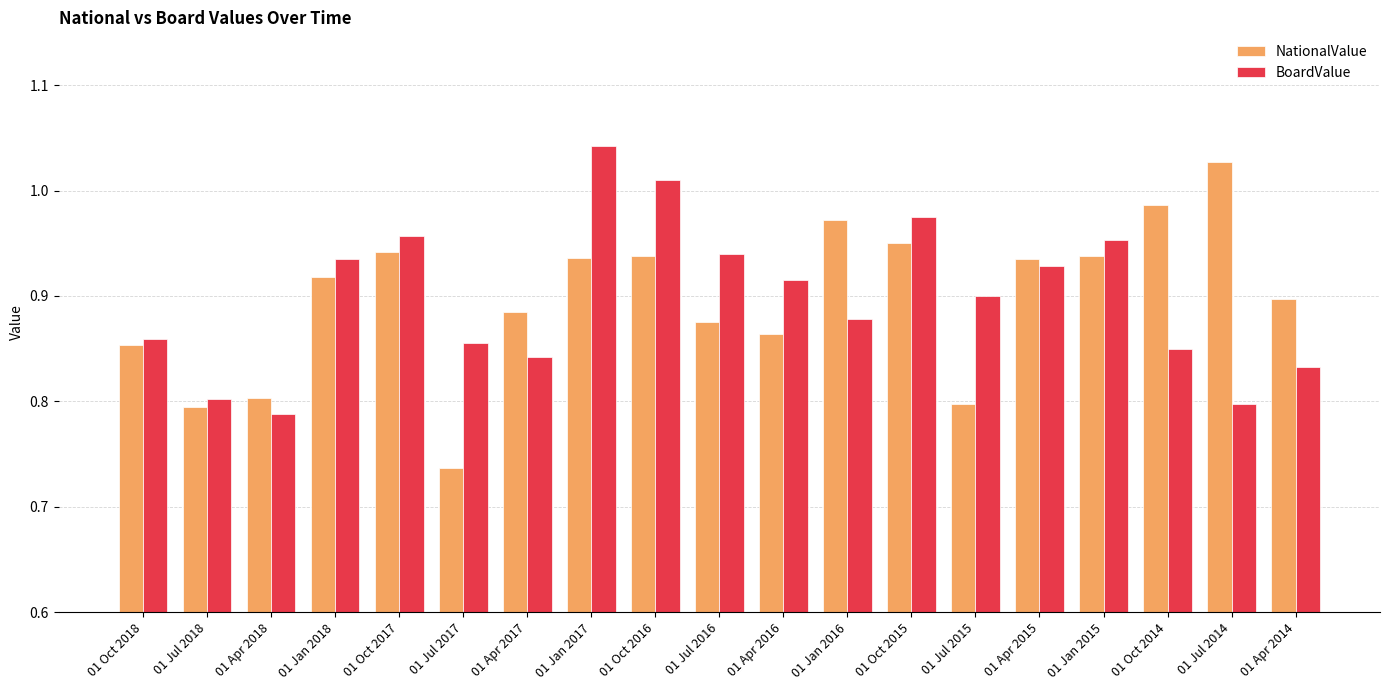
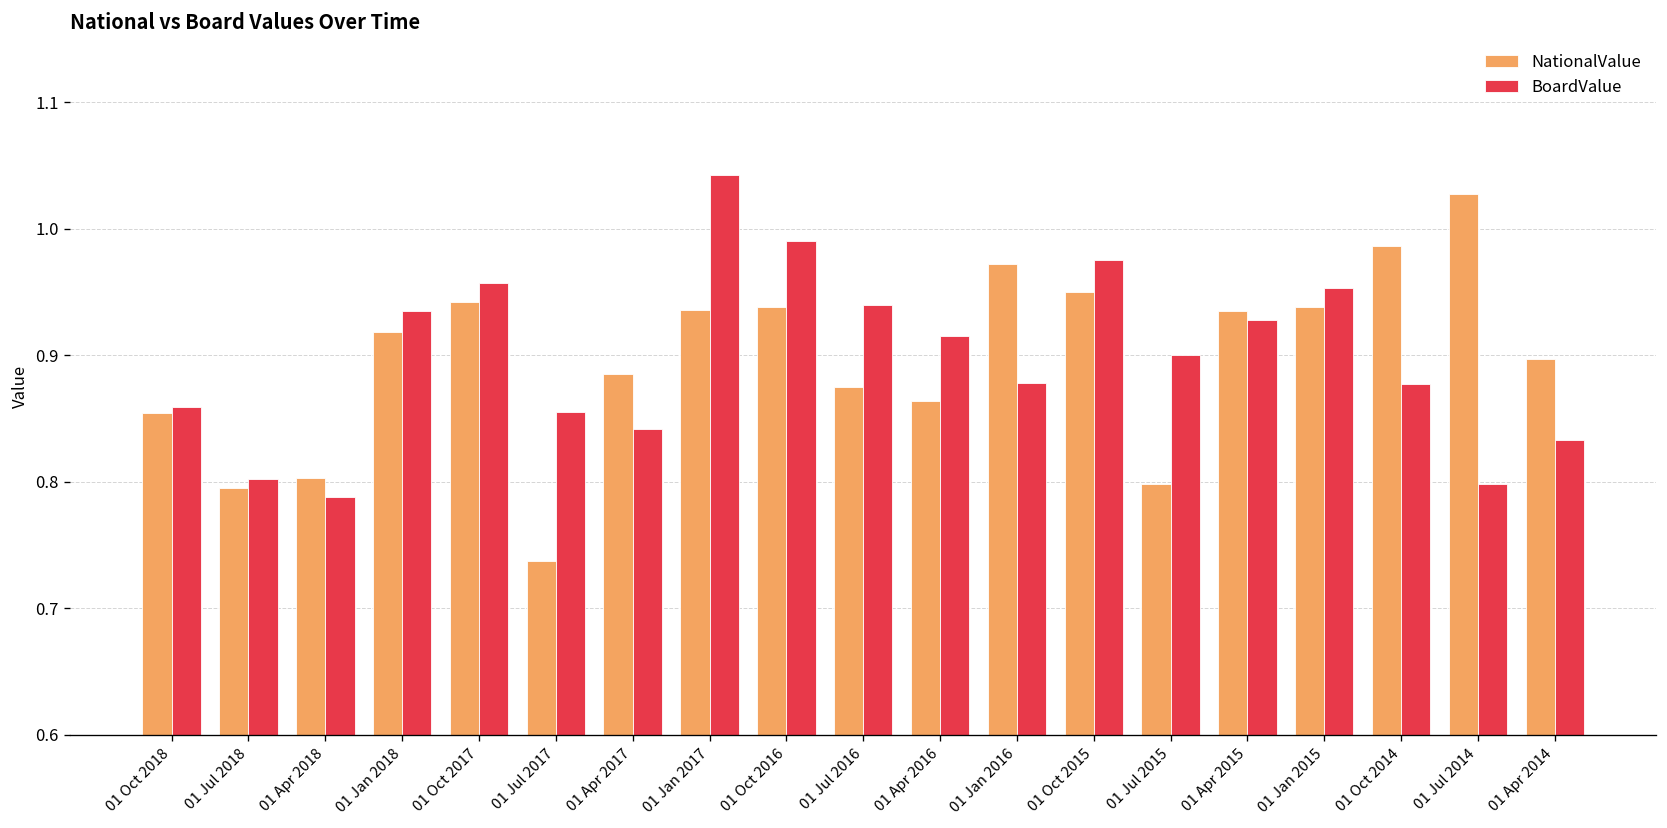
BoardValue, 01 Oct 2016: 1.01 -> 0.99
BoardValue, 01 Oct 2014: 0.850 -> 0.877
